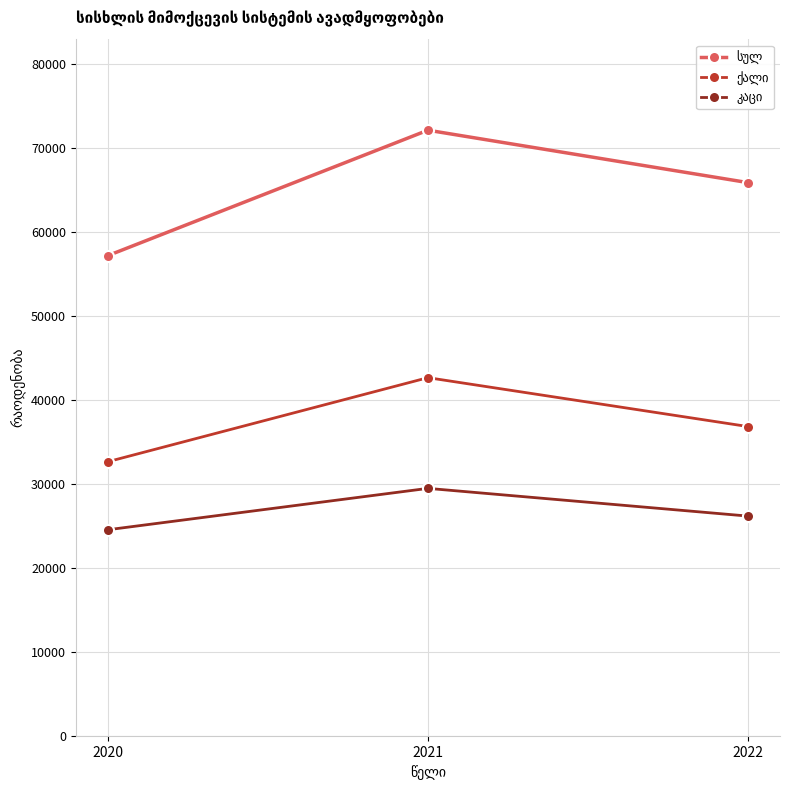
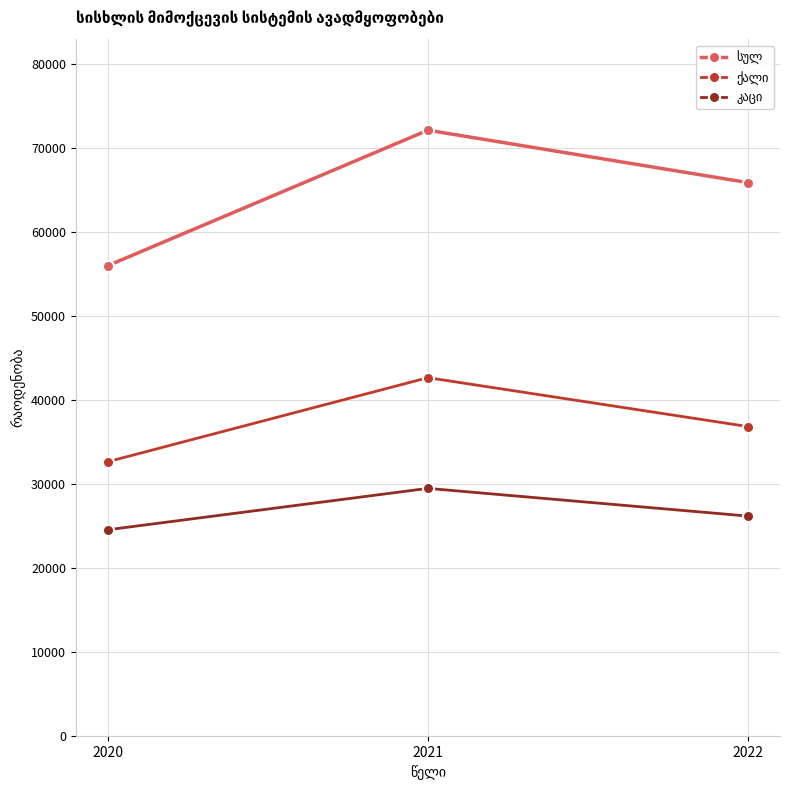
სულ, 2020: 57000 -> 56000
